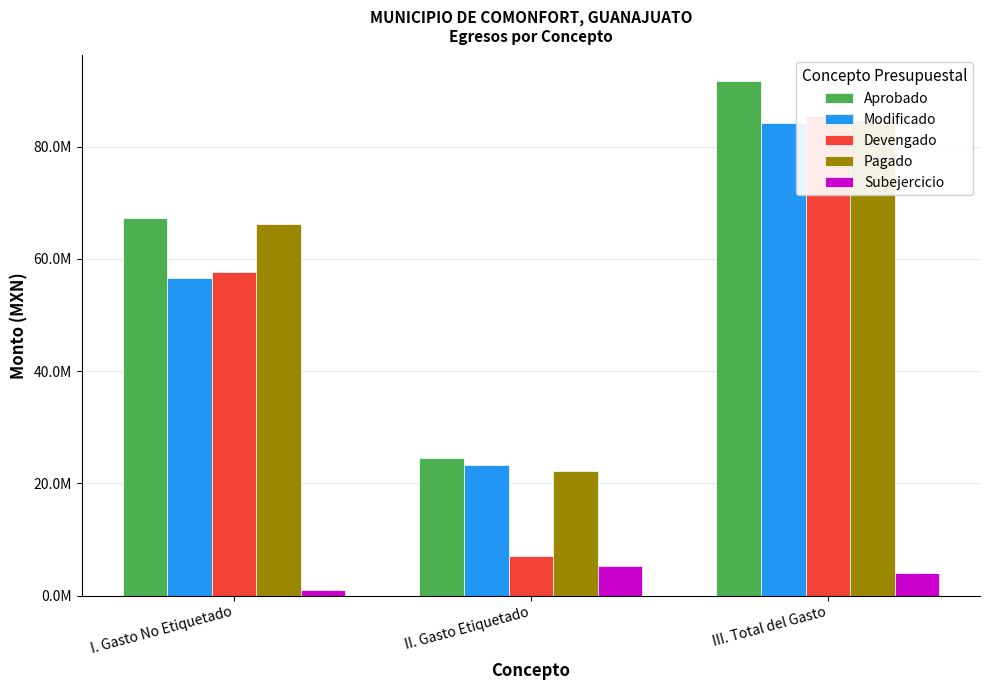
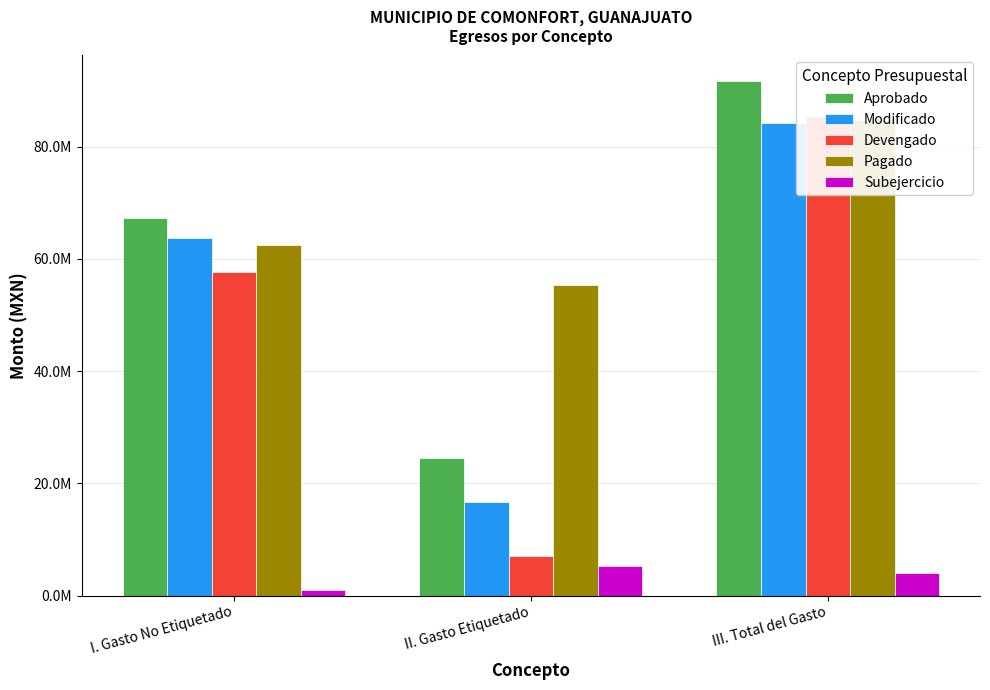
Modificado, I. Gasto No Etiquetado: 57000000 -> 64000000
Pagado, I. Gasto No Etiquetado: 66000000 -> 63000000
Modificado, II. Gasto Etiquetado: 23000000 -> 17000000
Pagado, II. Gasto Etiquetado: 22000000 -> 55000000
